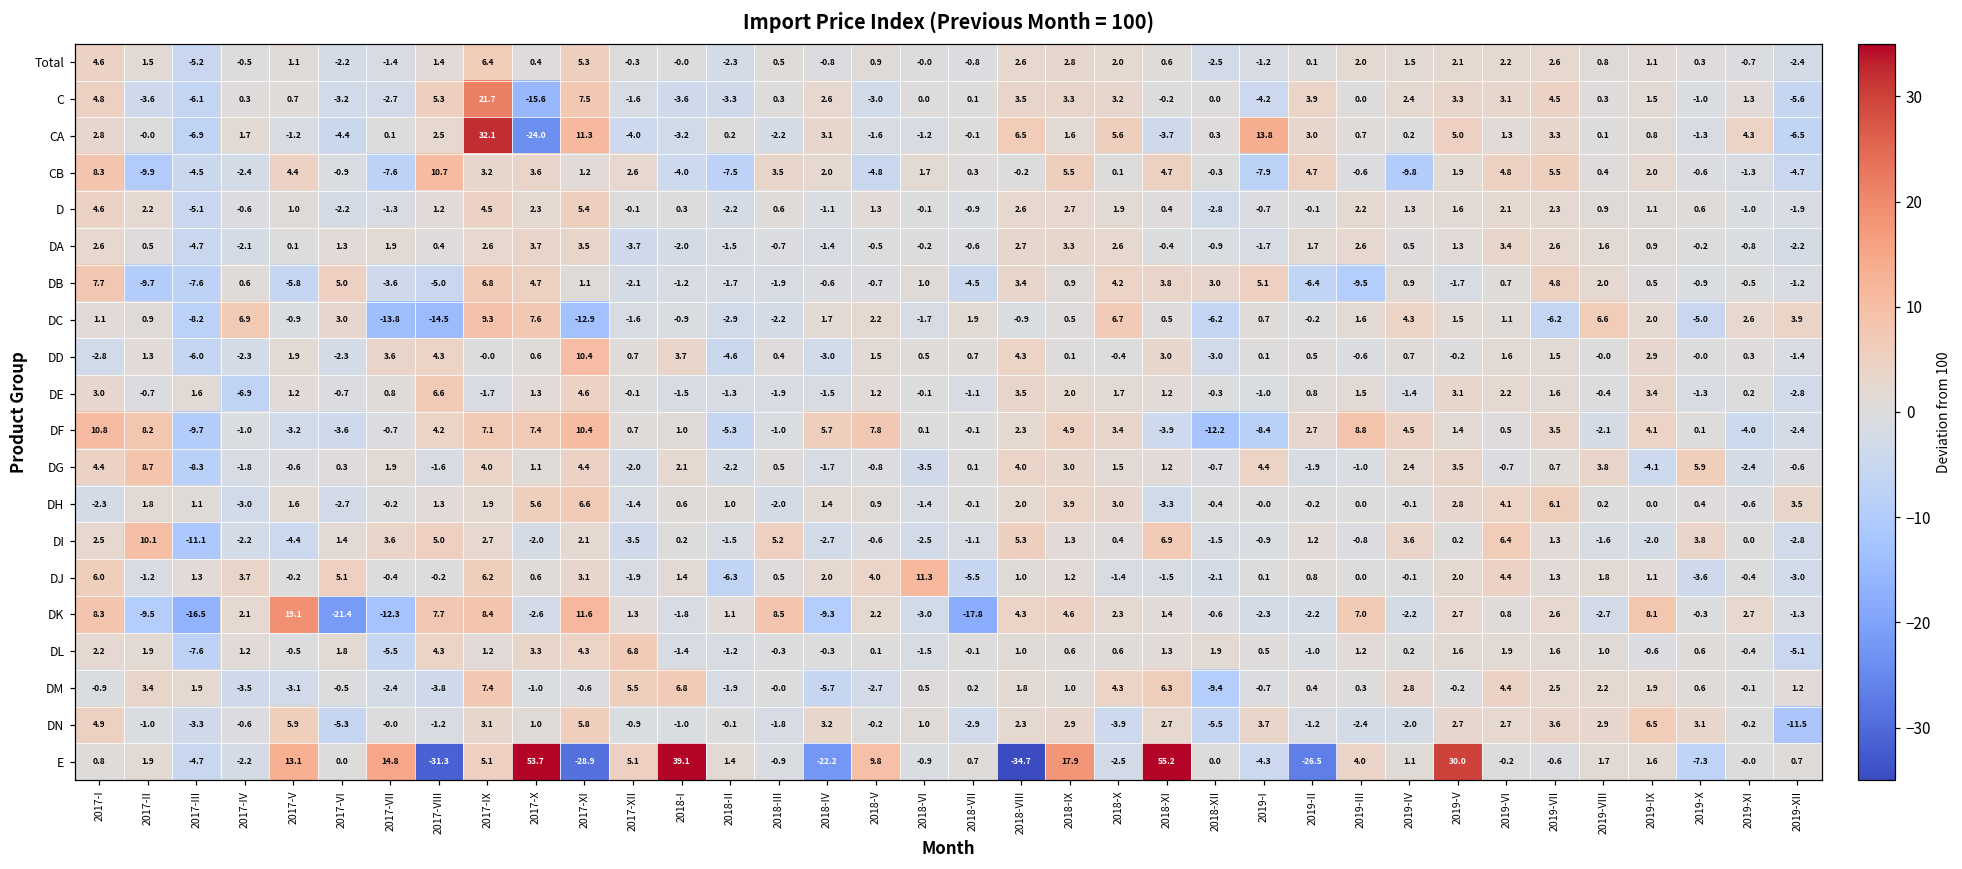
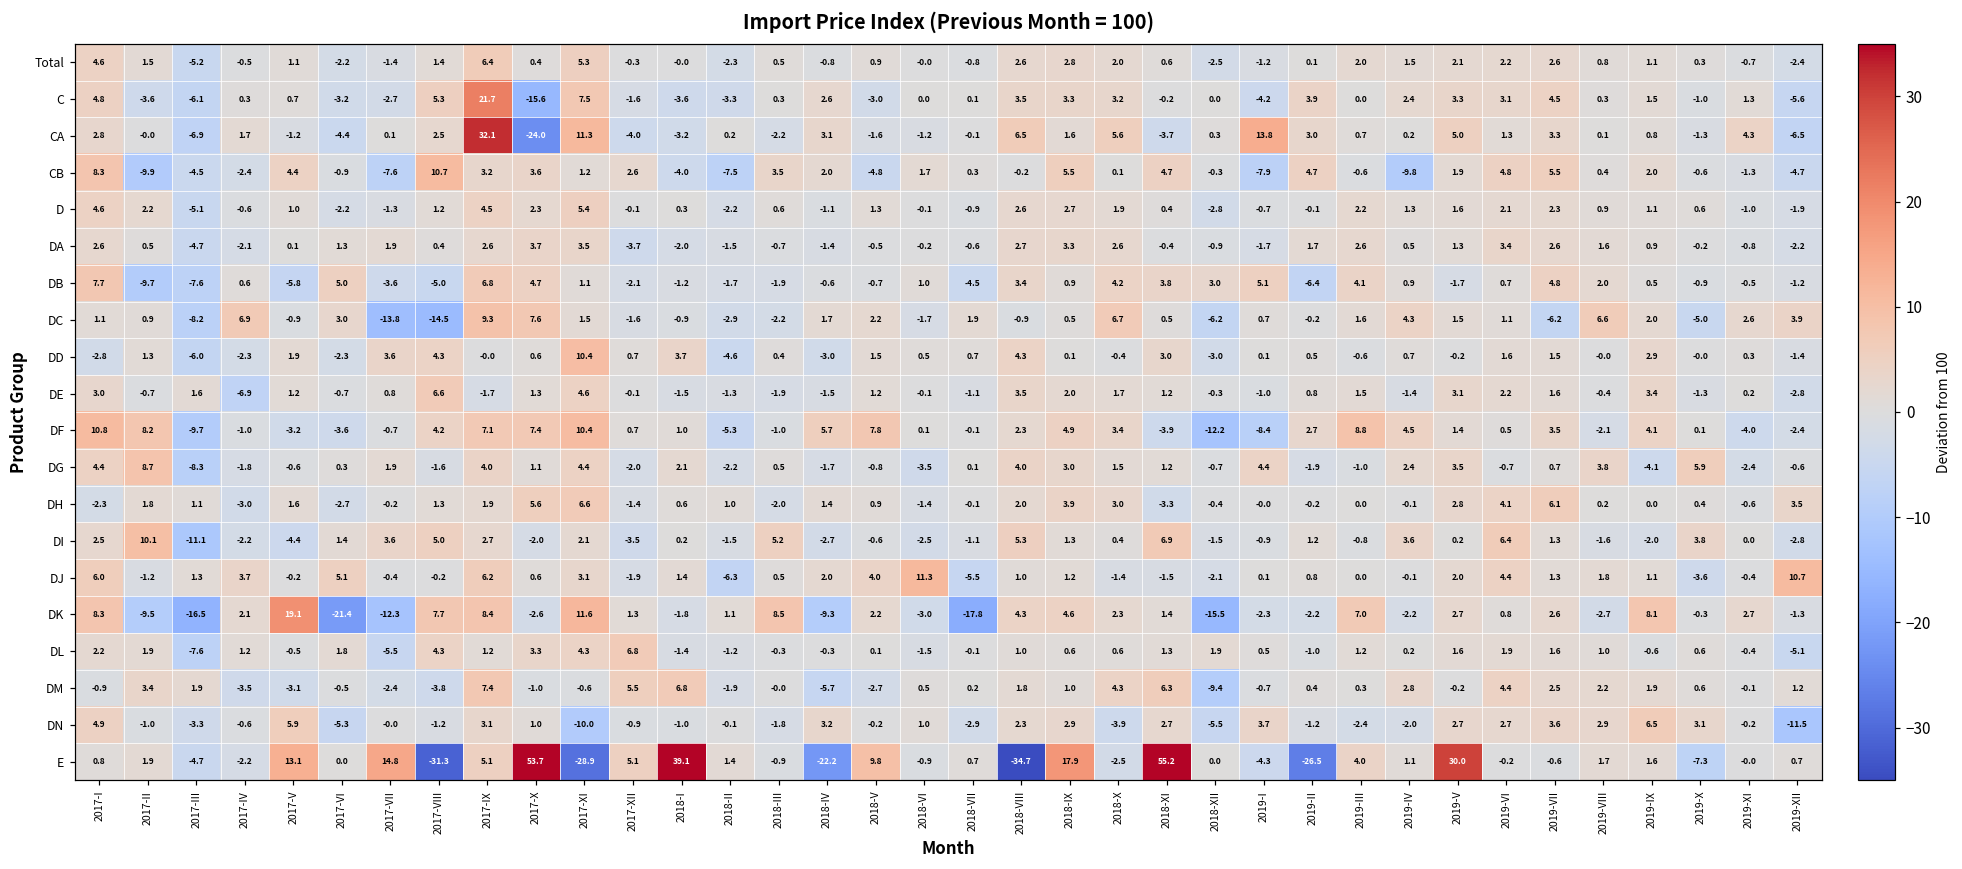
DB, 2019-III: -9.5 -> 4.1
DC, 2017-XI: -12.9 -> 1.5
DJ, 2019-XII: -3.0 -> 10.7
DK, 2018-XII: -0.6 -> -15.5
DN, 2017-XI: 5.8 -> -10.0
